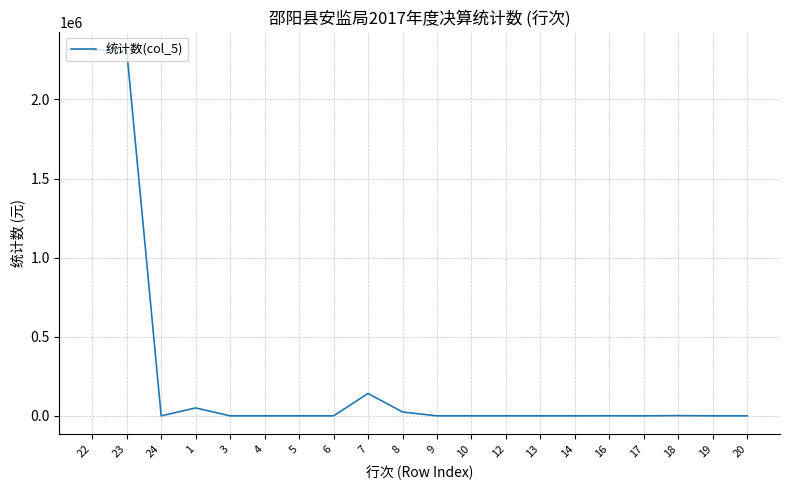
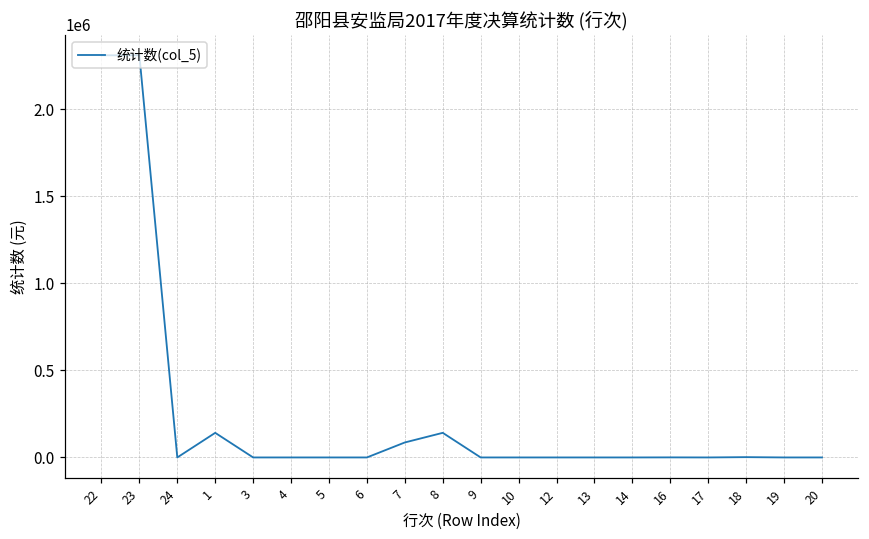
1: 50000 -> 140000
7: 140000 -> 90000
8: 20000 -> 140000
